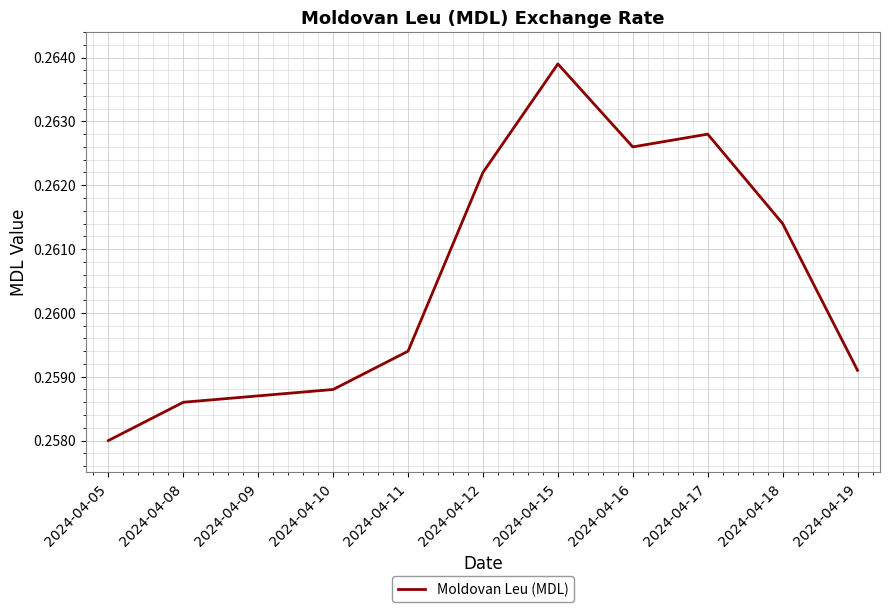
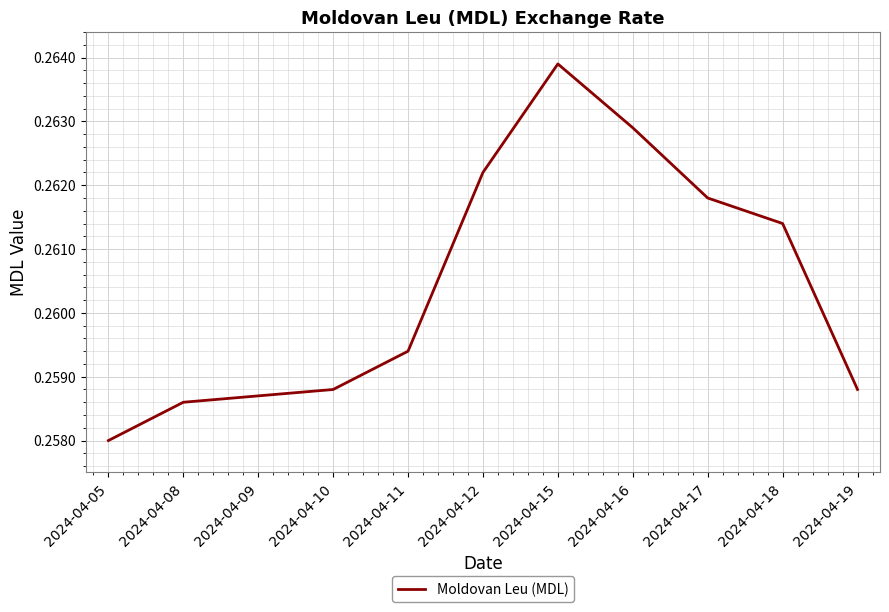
2024-04-16: 0.2626 -> 0.2629
2024-04-17: 0.2628 -> 0.2618
2024-04-19: 0.2591 -> 0.2588
